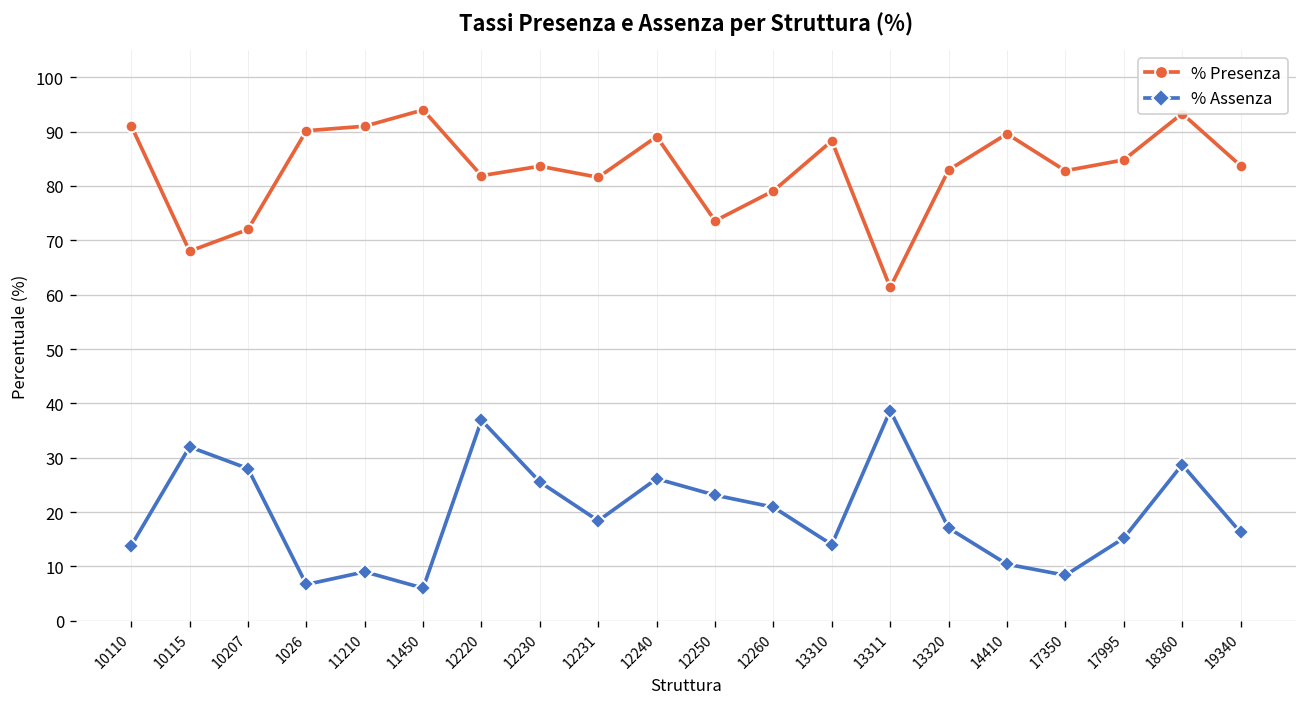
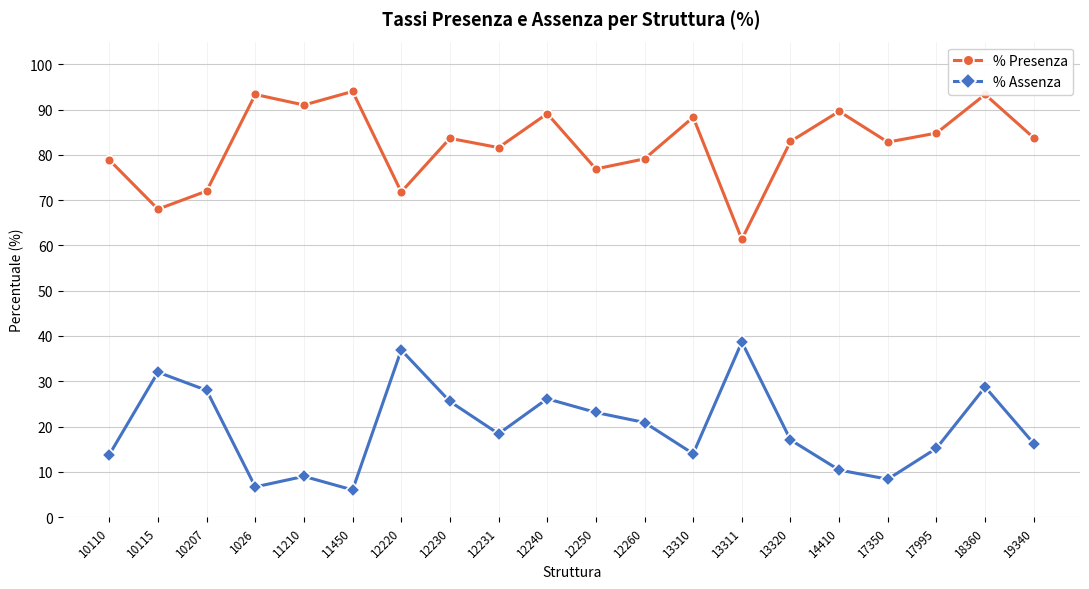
% Presenza, 10110: 91 -> 79
% Presenza, 1026: 90 -> 93
% Presenza, 12220: 82 -> 72
% Presenza, 12250: 74 -> 77
